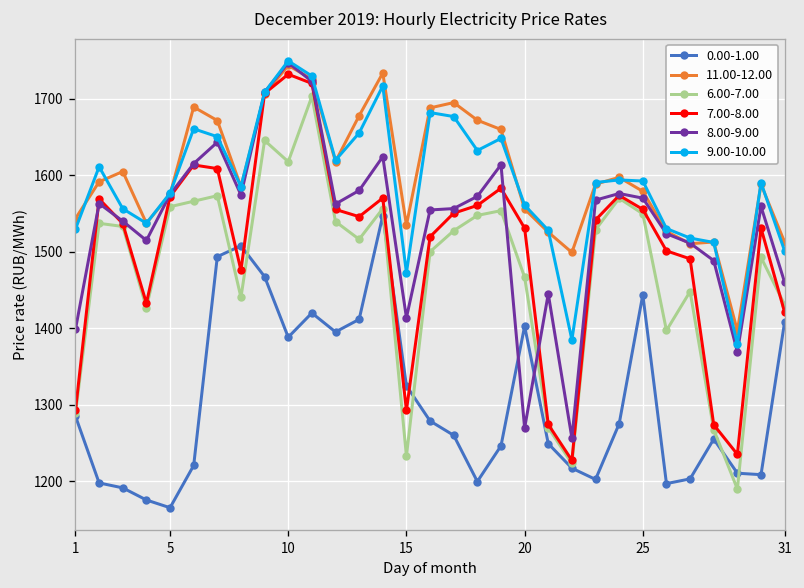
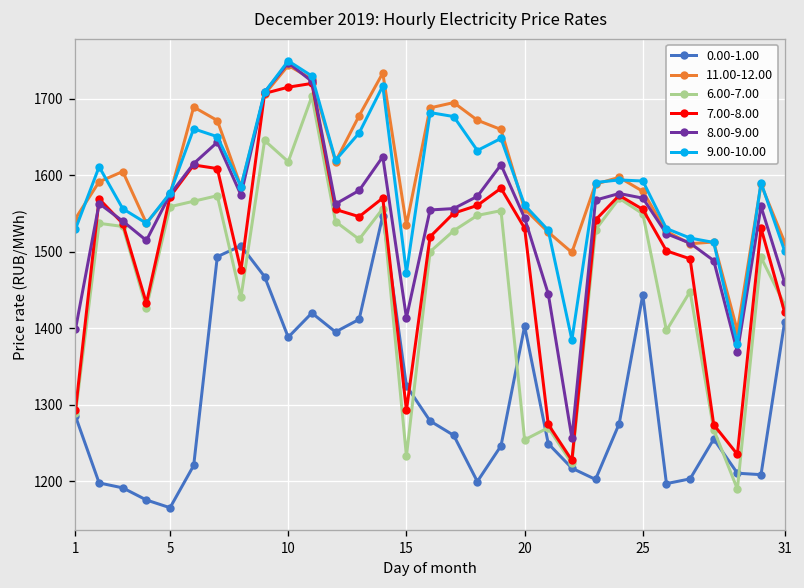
7.00-8.00, 10: 1730 -> 1720
6.00-7.00, 20: 1470 -> 1250
8.00-9.00, 20: 1270 -> 1540
